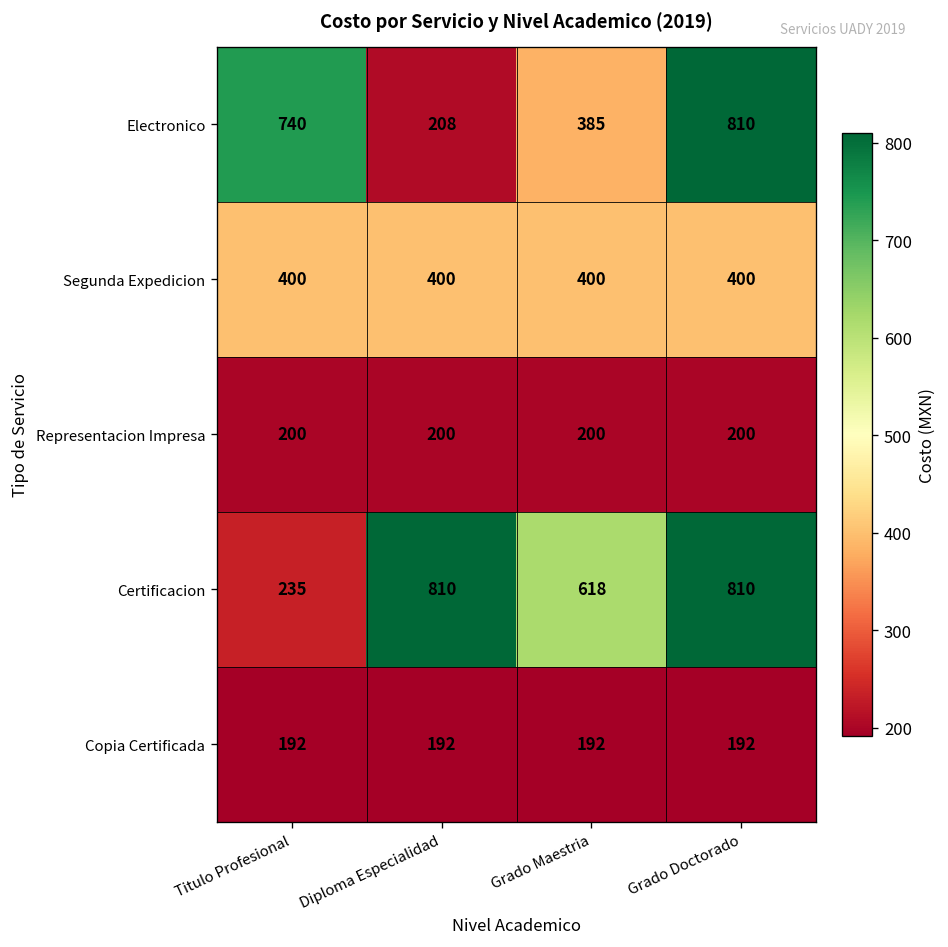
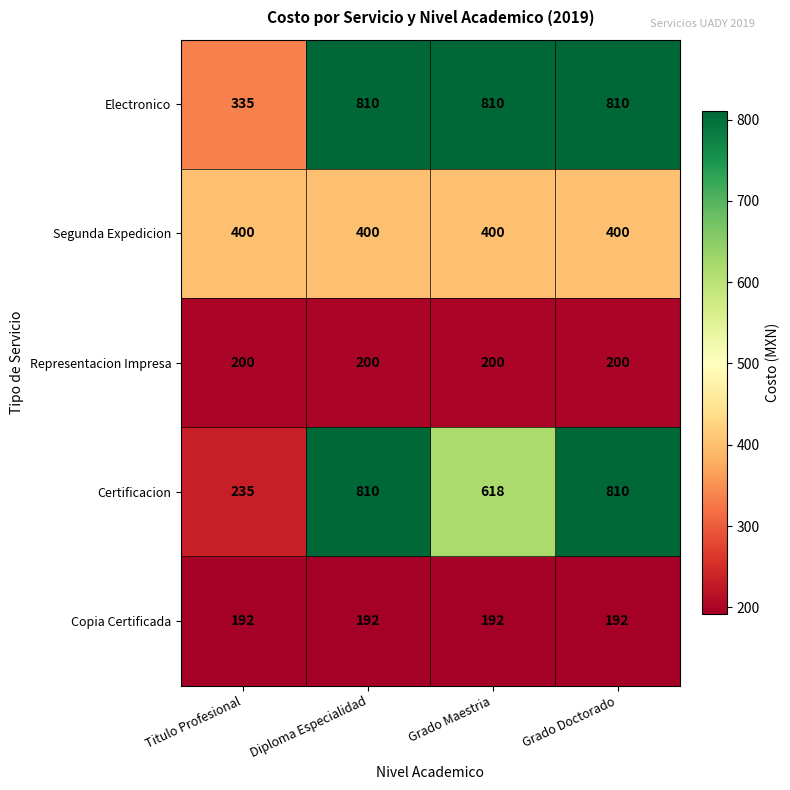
Electronico, Titulo Profesional: 740 -> 335
Electronico, Diploma Especialidad: 208 -> 810
Electronico, Grado Maestria: 385 -> 810
